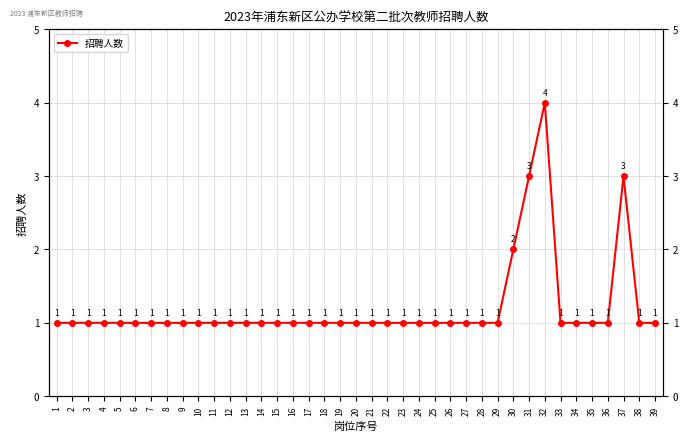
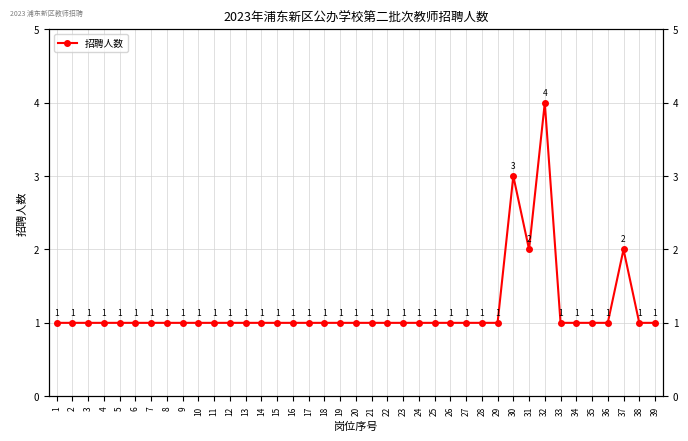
30: 2 -> 3
31: 3 -> 2
37: 3 -> 2
